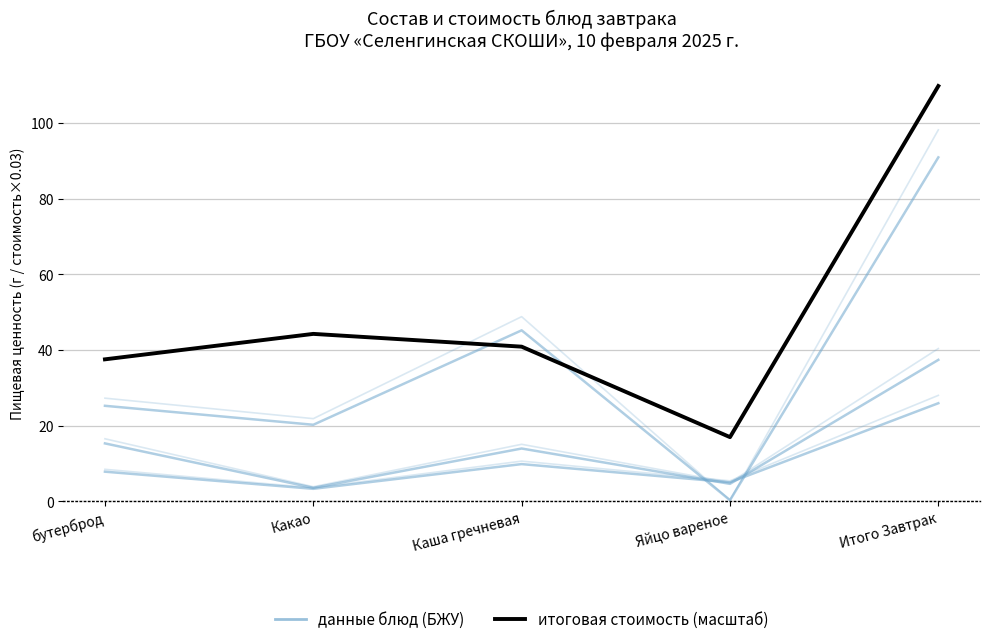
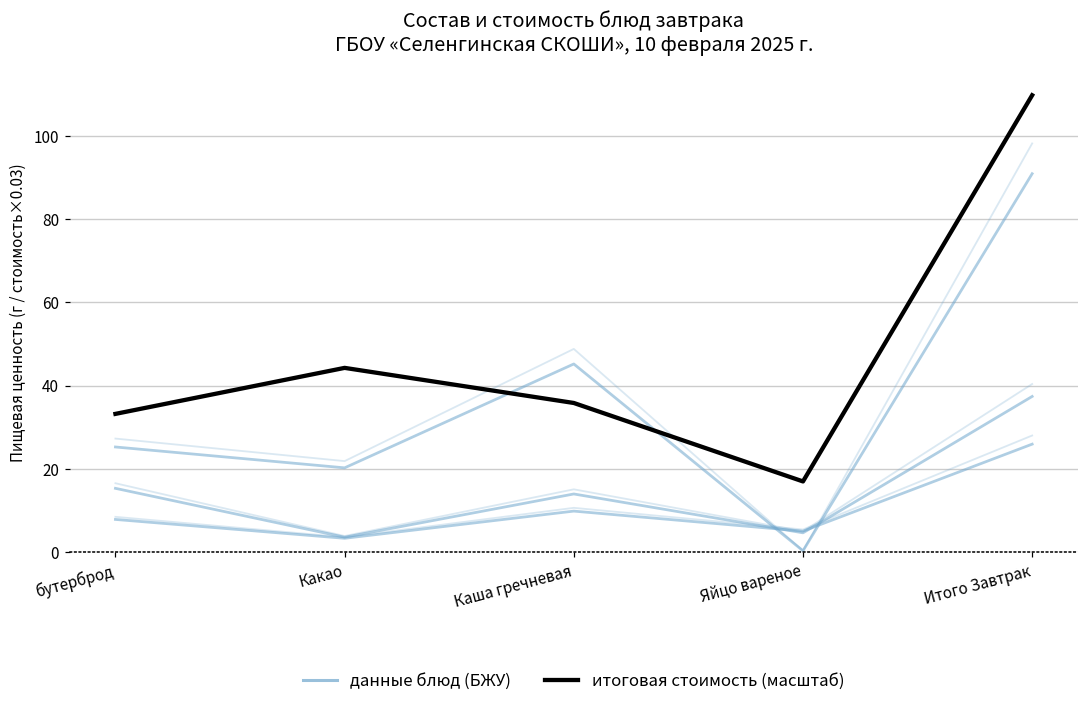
итоговая стоимость (масштаб), бутерброд: 38 -> 33
итоговая стоимость (масштаб), Каша гречневая: 41 -> 36
